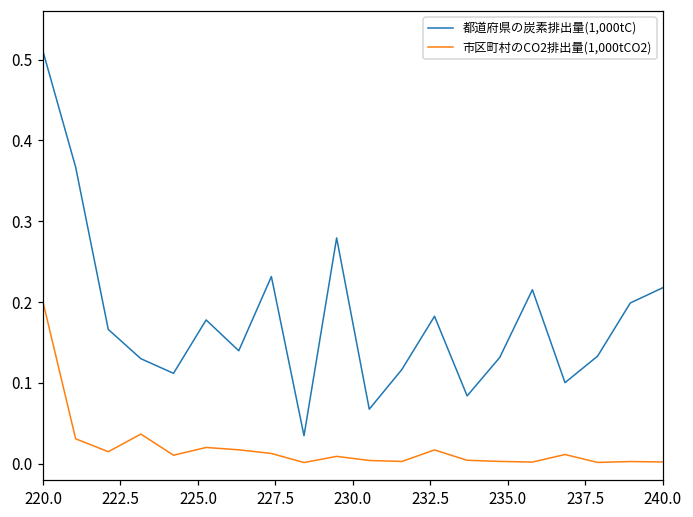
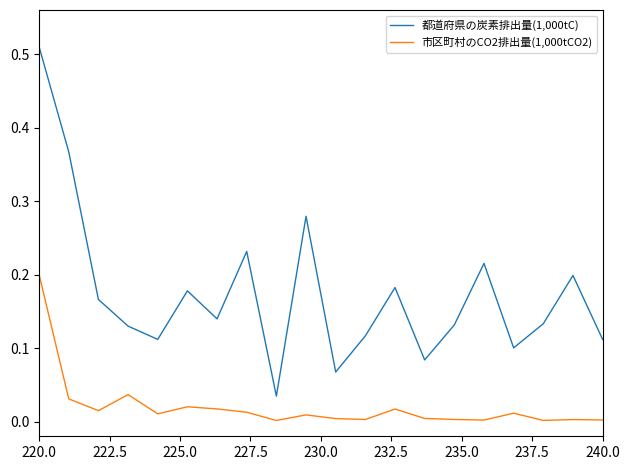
都道府県の炭素排出量(1,000tC), 240.0: 0.22 -> 0.11
